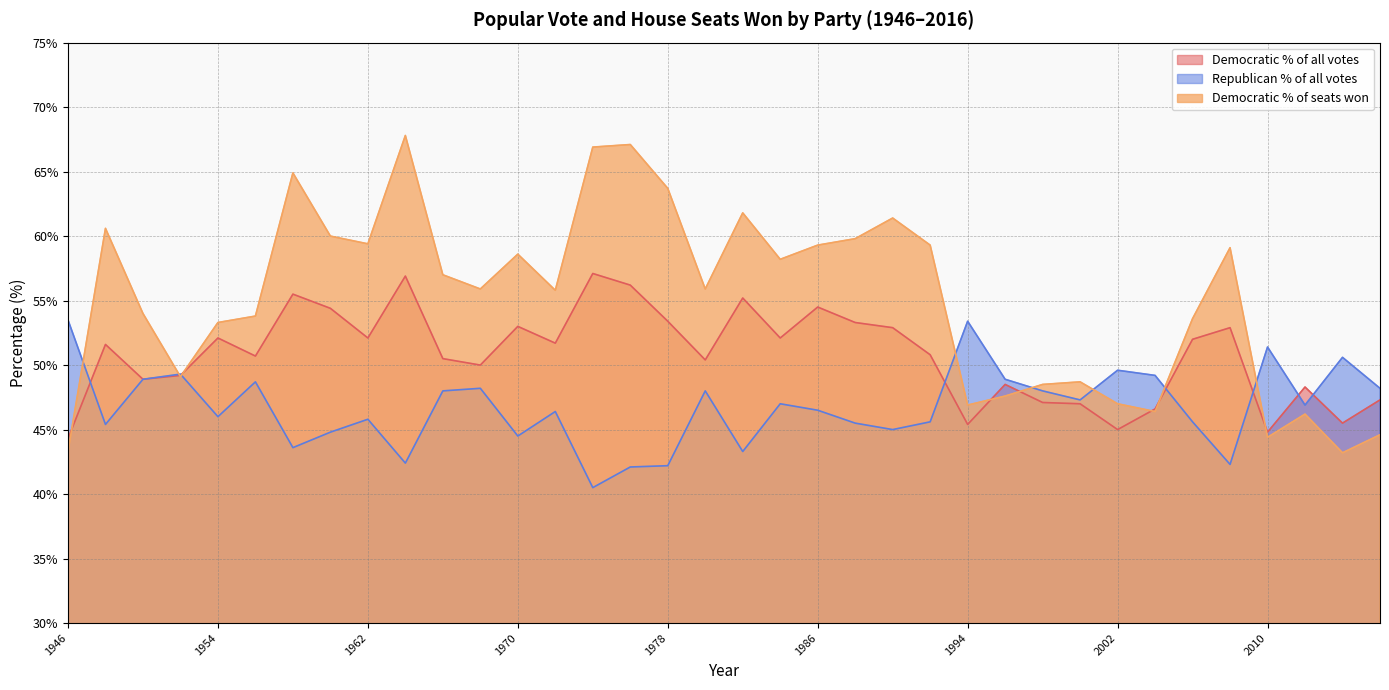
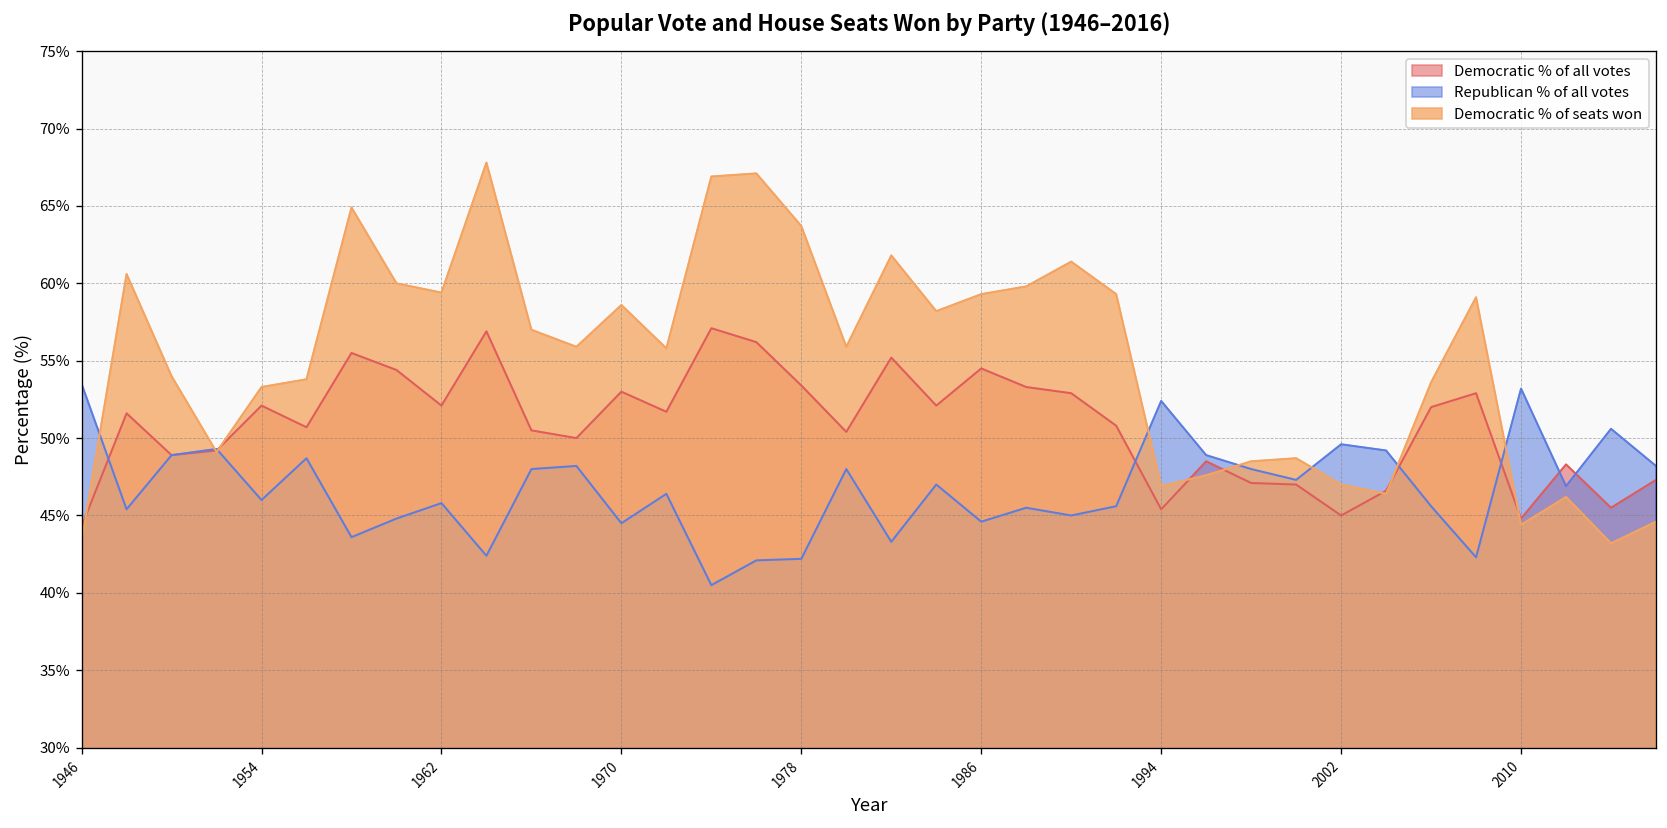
Republican % of all votes, 1986: 46.5% -> 44.6%
Republican % of all votes, 1994: 53.4% -> 52.4%
Republican % of all votes, 2010: 51.4% -> 53.2%
